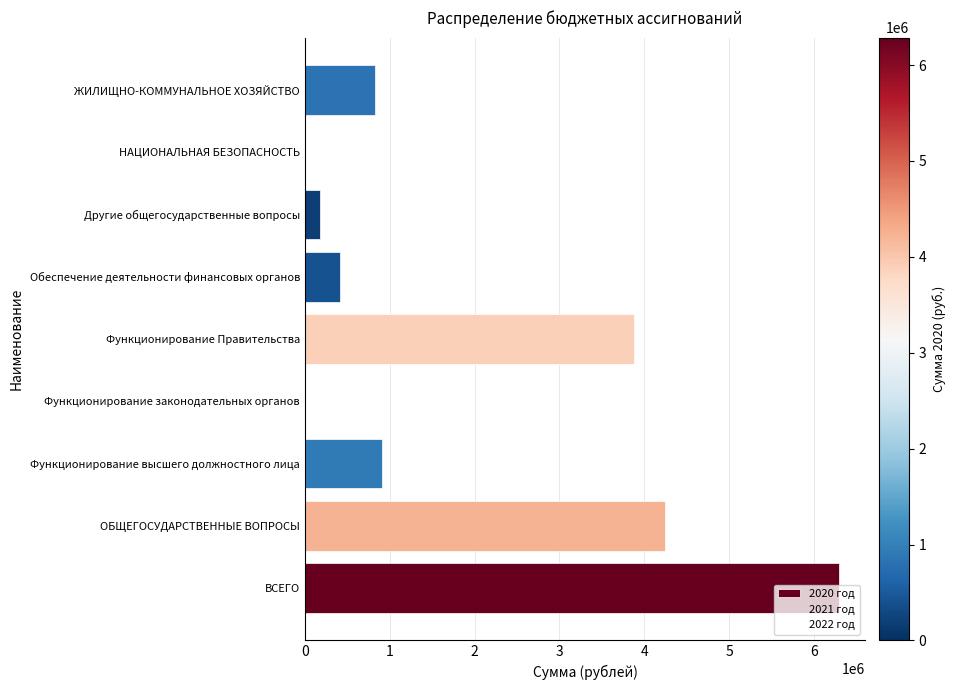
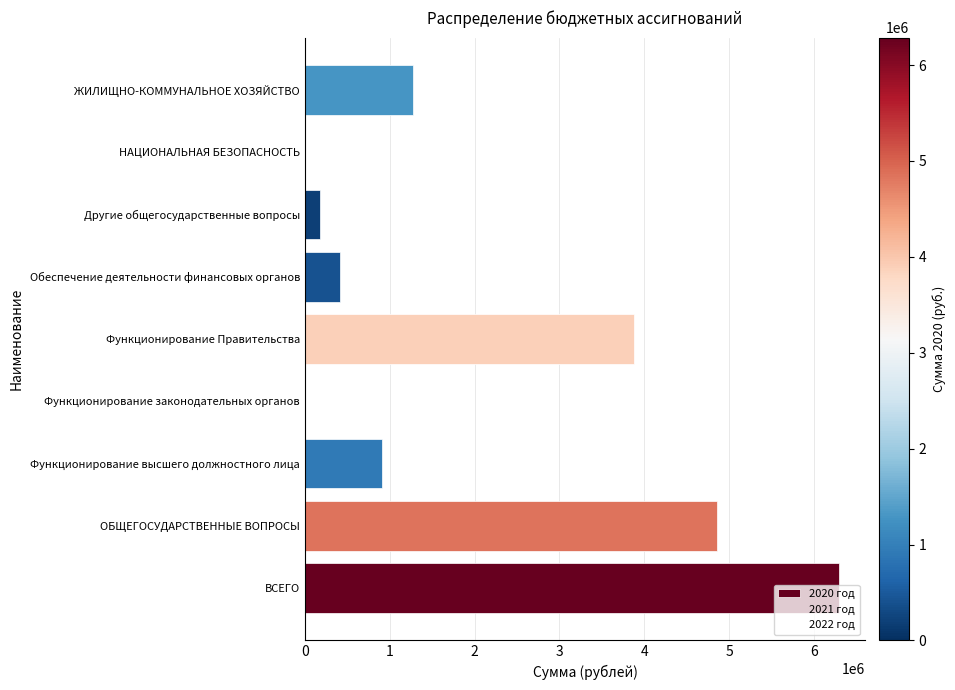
2020 год, ЖИЛИЩНО-КОММУНАЛЬНОЕ ХОЗЯЙСТВО: 800000 -> 1300000
2020 год, ОБЩЕГОСУДАРСТВЕННЫЕ ВОПРОСЫ: 4200000 -> 4900000
